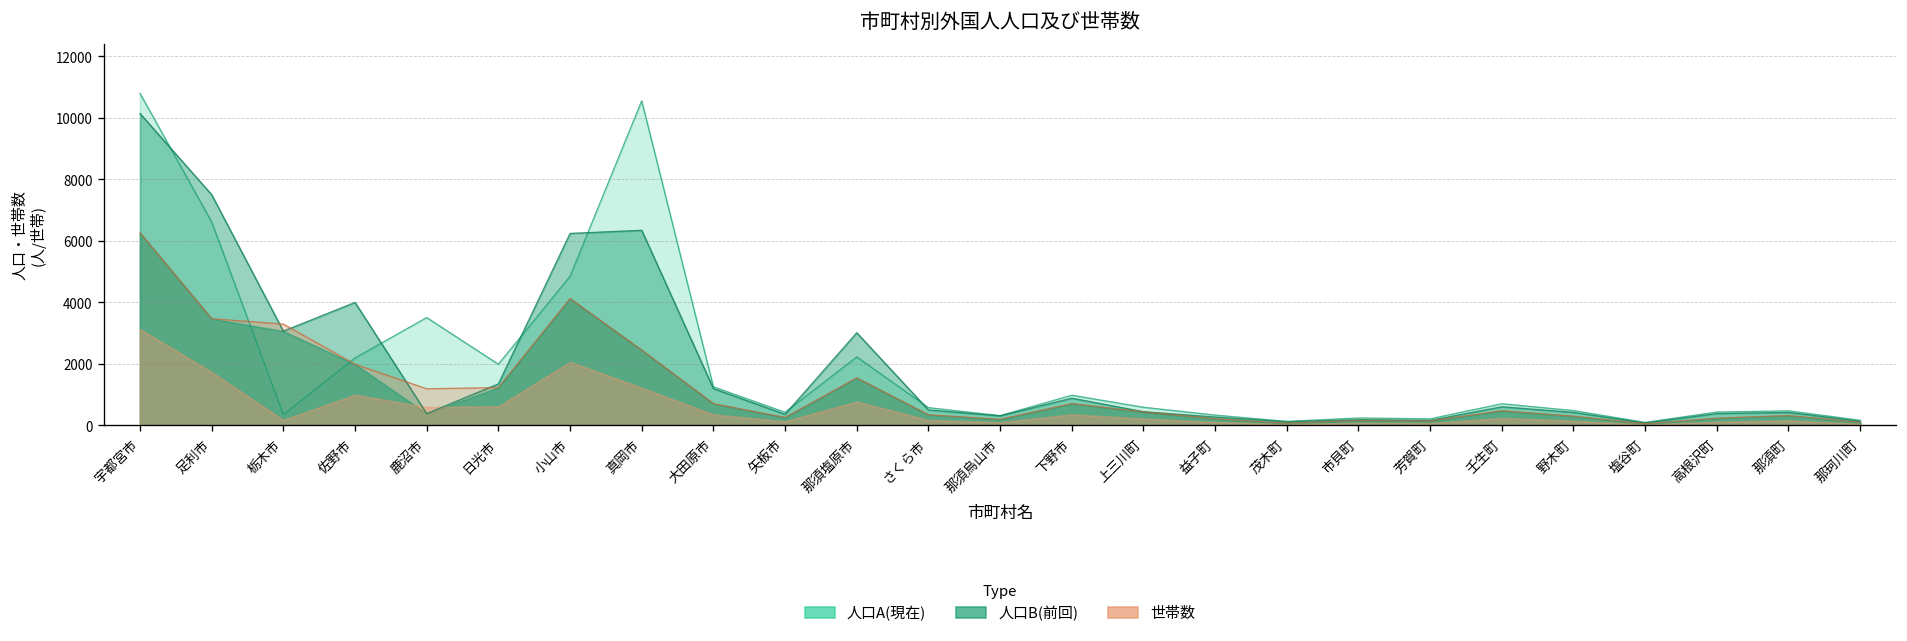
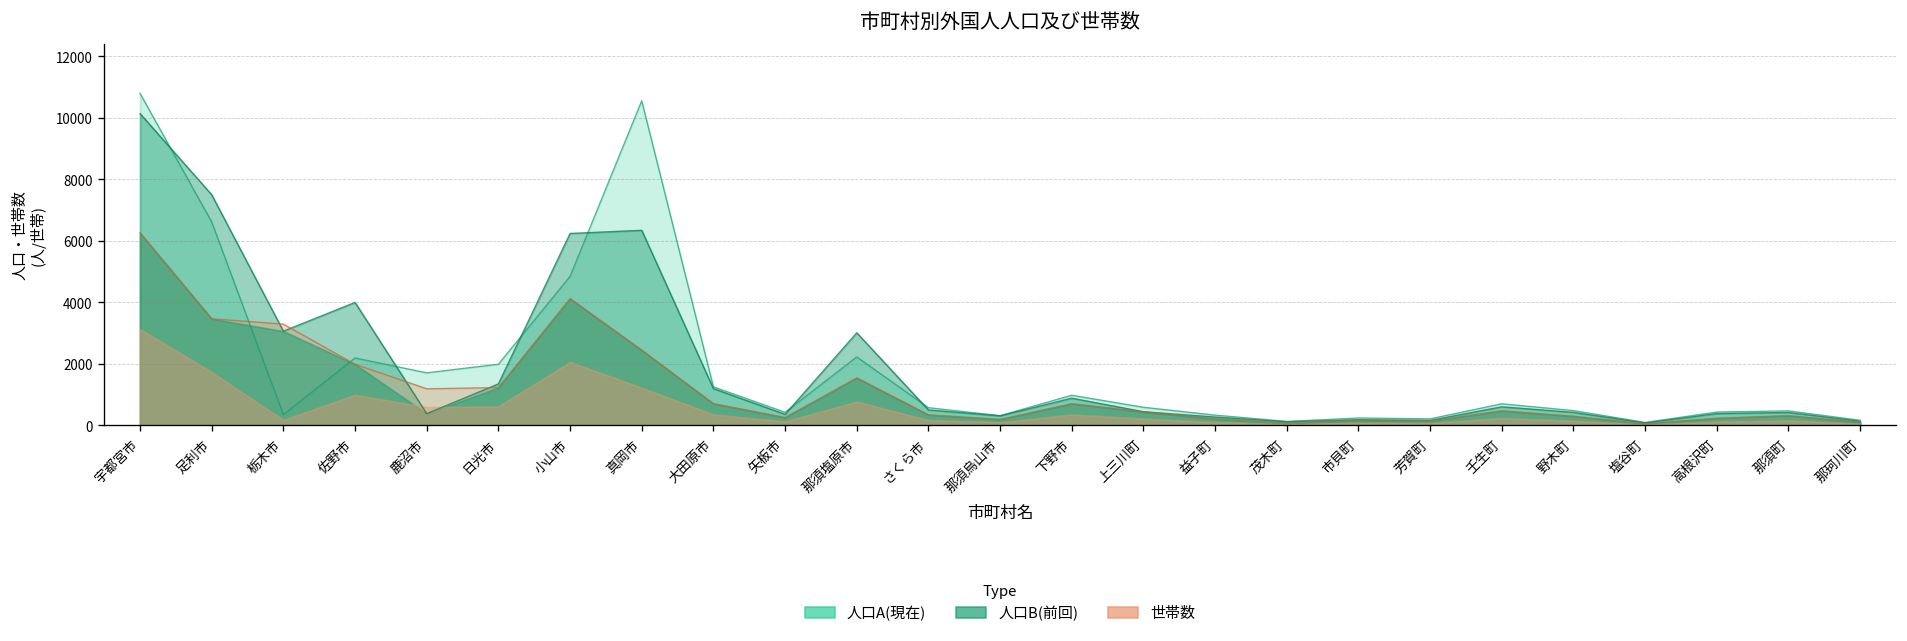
人口A(現在), 鹿沼市: 3500 -> 1700
